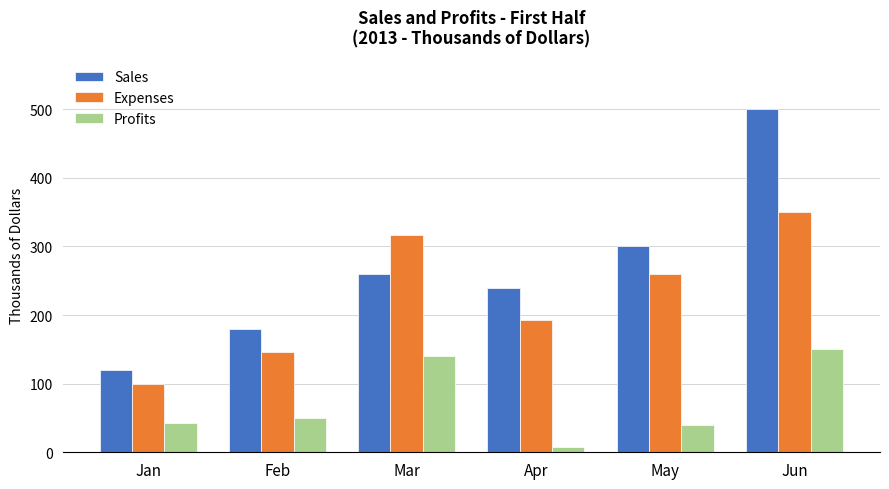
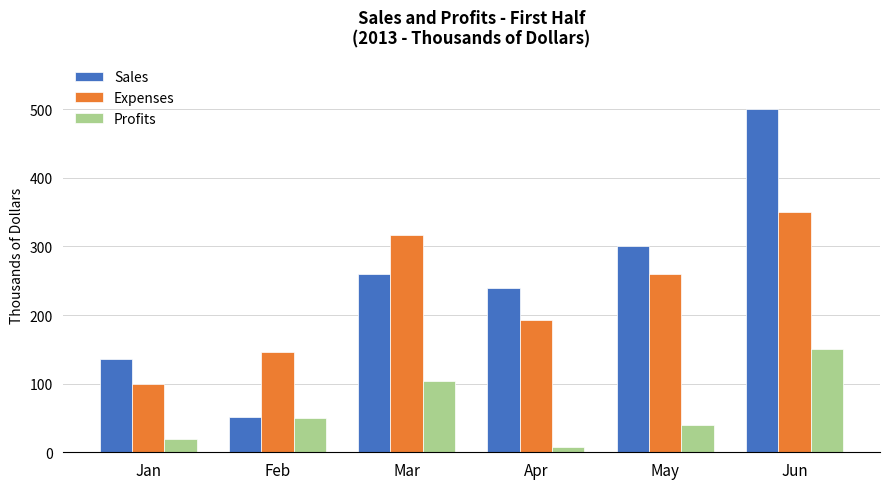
Sales, Jan: 120 -> 140
Profits, Jan: 40 -> 20
Sales, Feb: 180 -> 50
Profits, Mar: 140 -> 100
